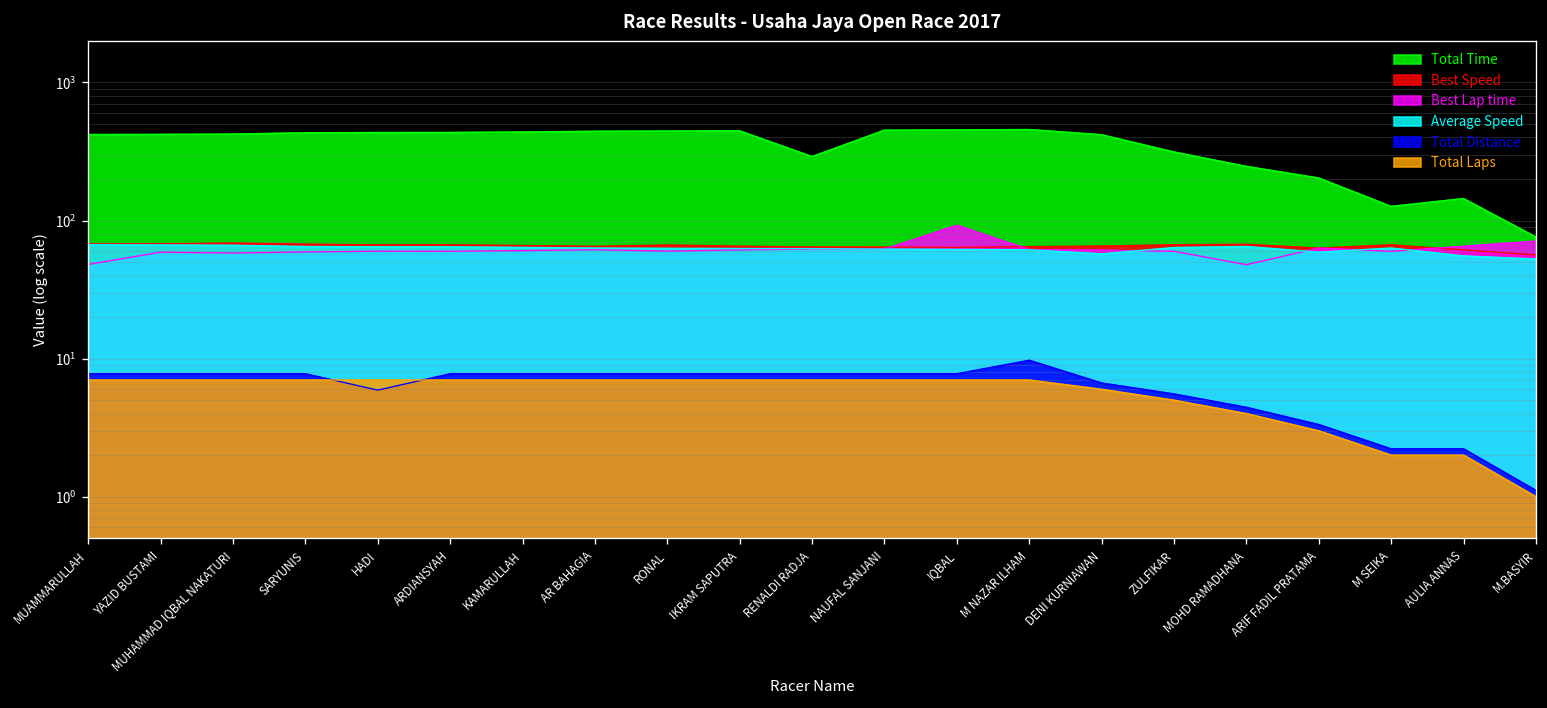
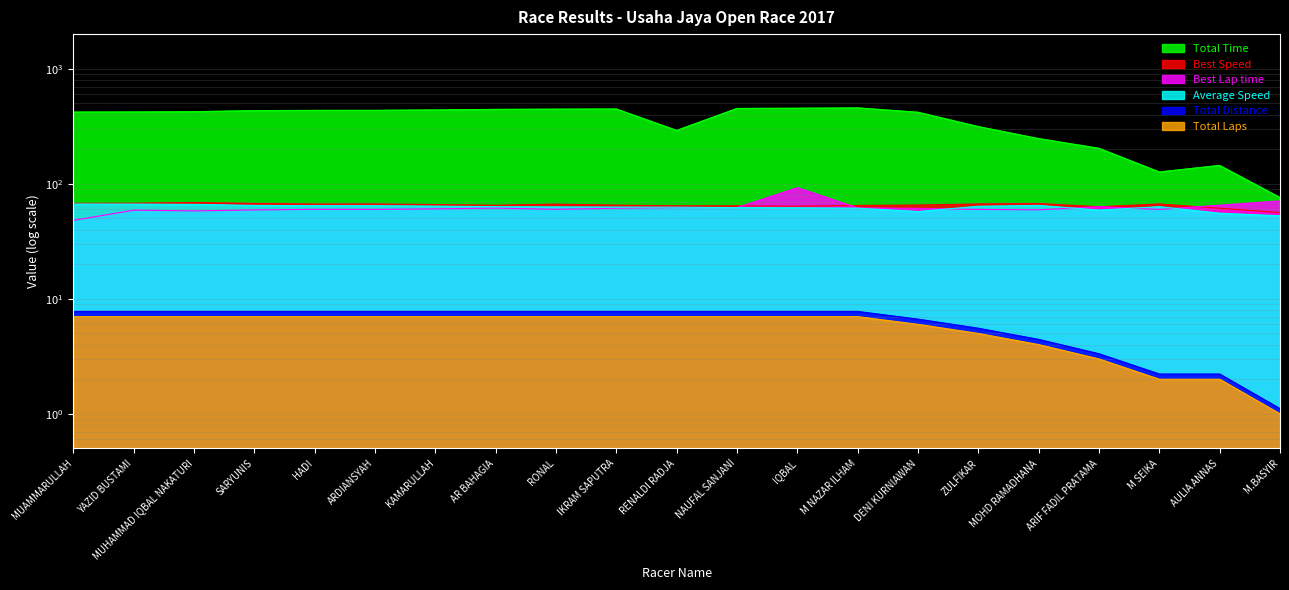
Total Distance, HADI: 6 -> 8
Total Distance, M NAZAR ILHAM: 10 -> 8
Best Lap time, MOHD RAMADHANA: 48 -> 60
